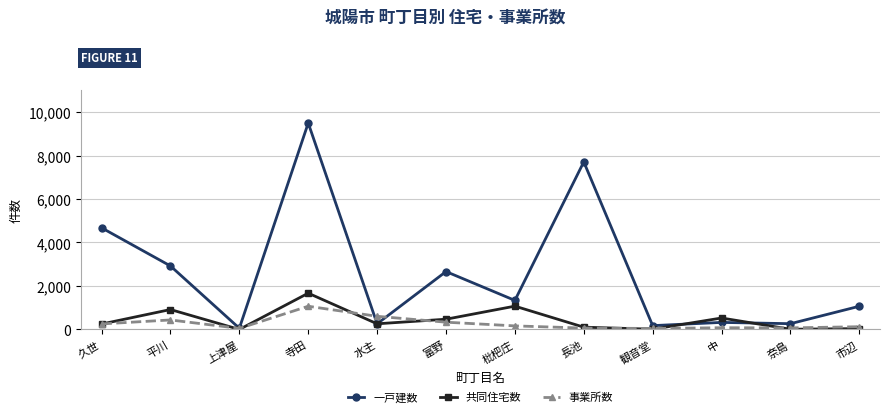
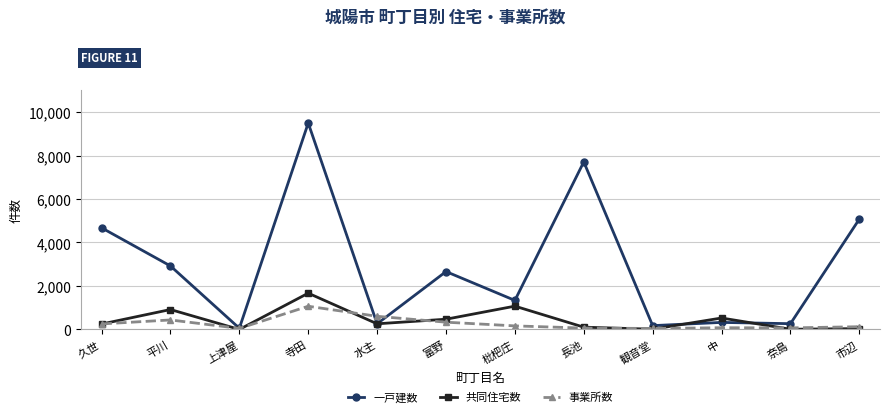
一戸建数, 市辺: 1,100 -> 5,100
